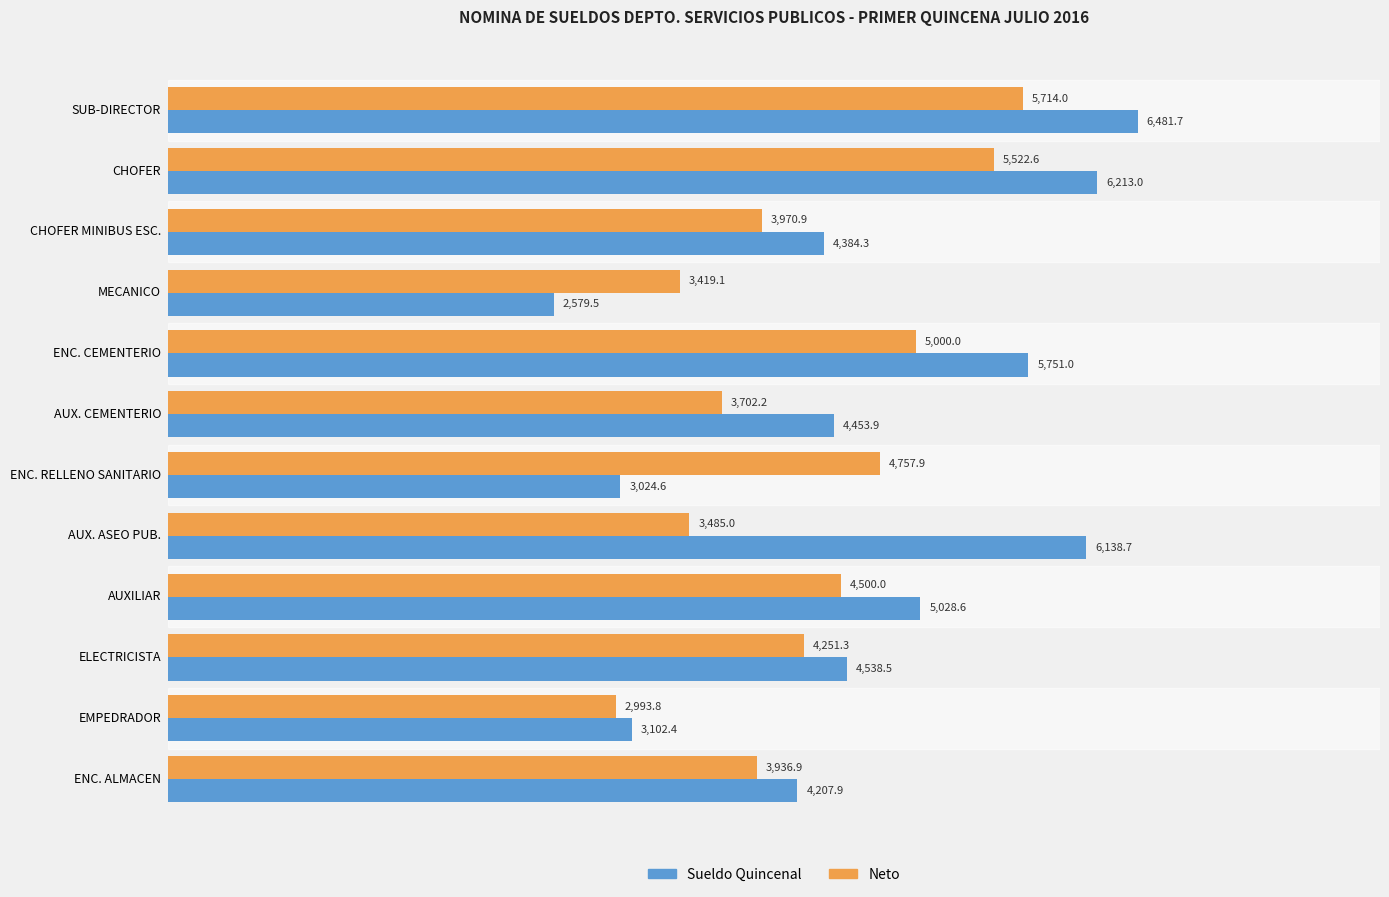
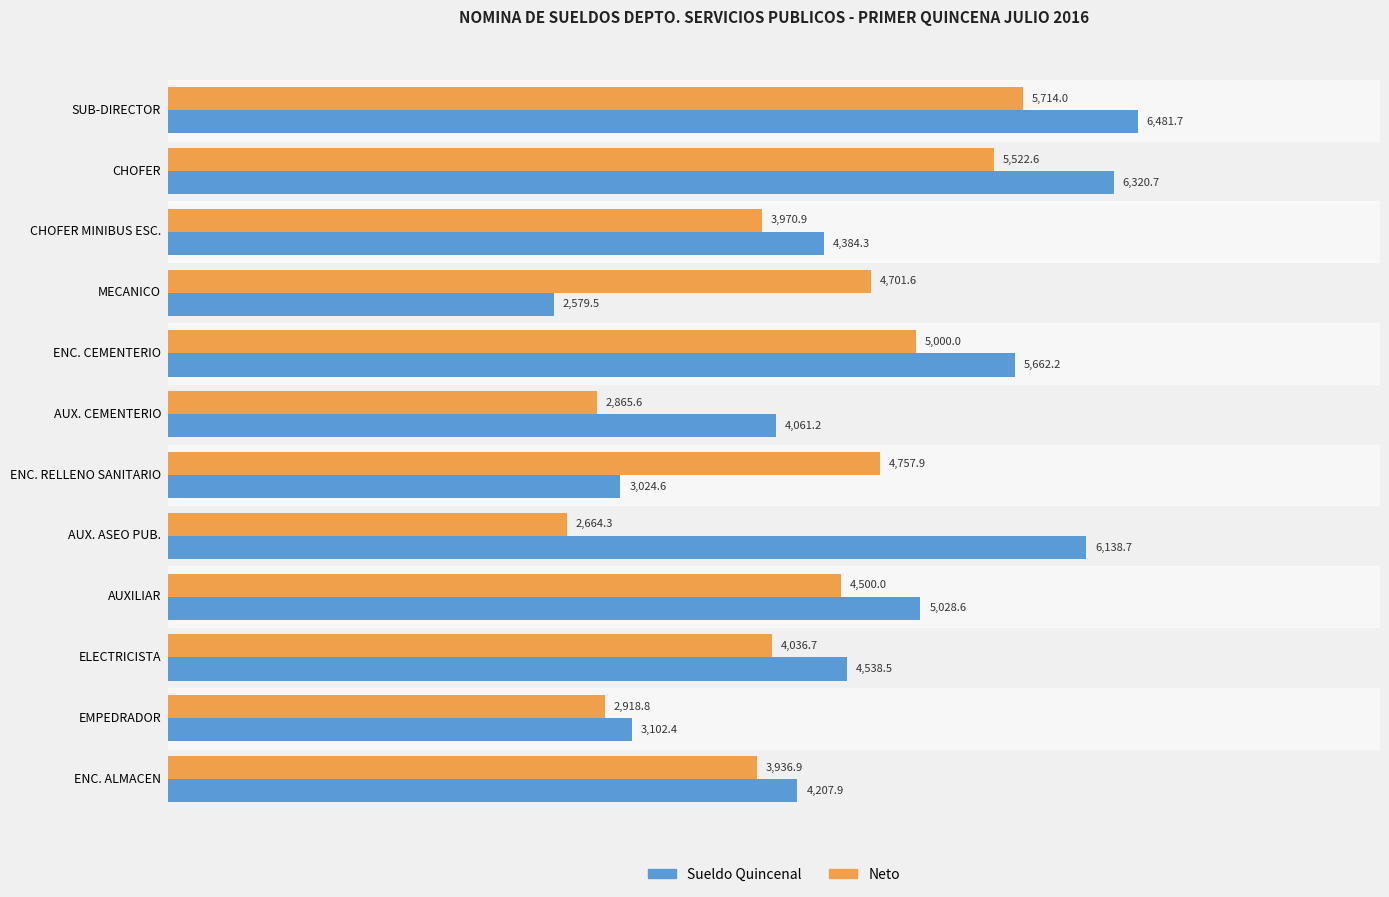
Sueldo Quincenal, CHOFER: 6,213.0 -> 6,320.7
Neto, MECANICO: 3,419.1 -> 4,701.6
Sueldo Quincenal, ENC. CEMENTERIO: 5,751.0 -> 5,662.2
Neto, AUX. CEMENTERIO: 3,702.2 -> 2,865.6
Sueldo Quincenal, AUX. CEMENTERIO: 4,453.9 -> 4,061.2
Neto, AUX. ASEO PUB.: 3,485.0 -> 2,664.3
Neto, ELECTRICISTA: 4,251.3 -> 4,036.7
Neto, EMPEDRADOR: 2,993.8 -> 2,918.8
